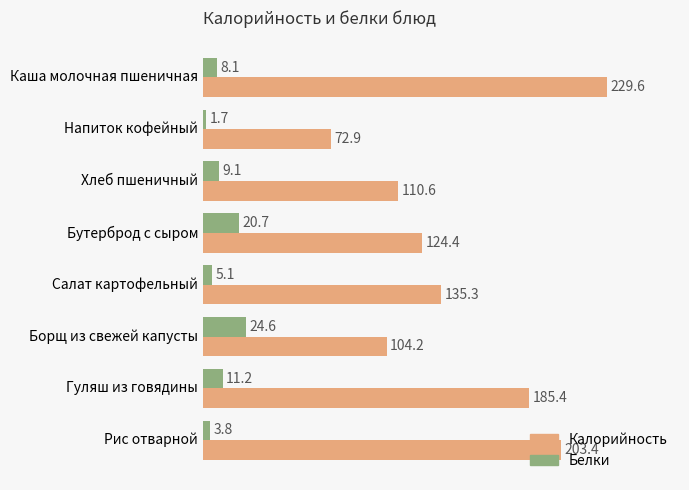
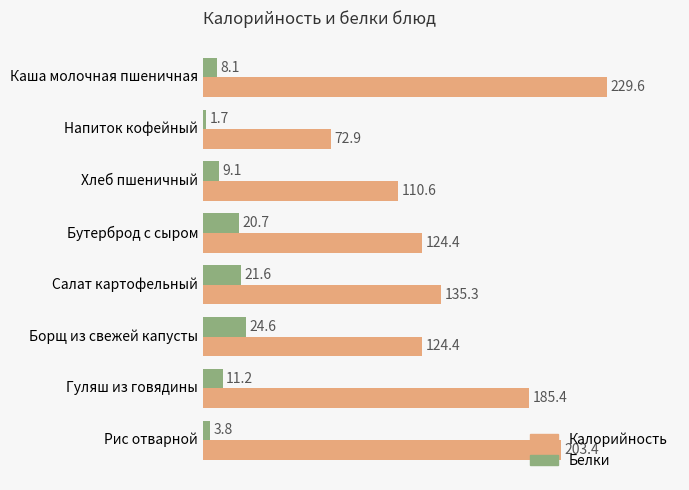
Белки, Салат картофельный: 5.1 -> 21.6
Калорийность, Борщ из свежей капусты: 104.2 -> 124.4
